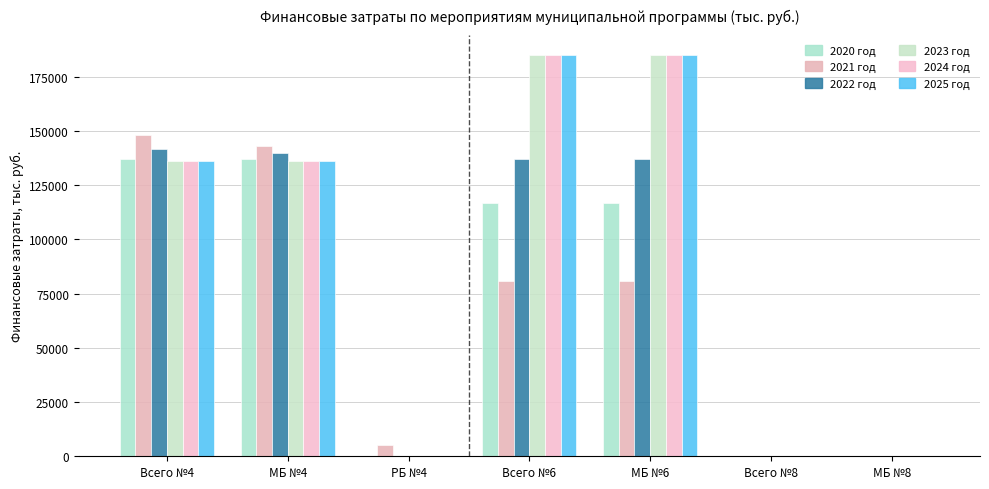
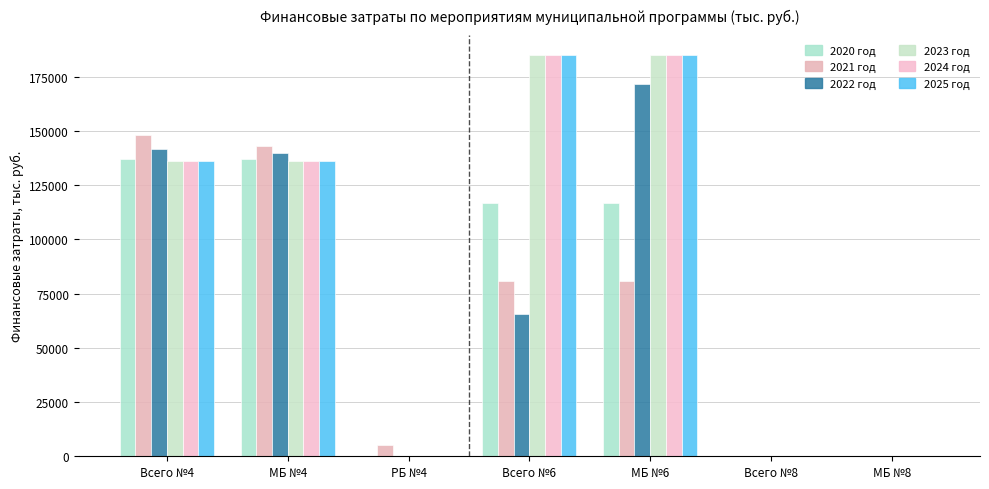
2022 год, Всего №6: 137000 -> 65000
2022 год, МБ №6: 137000 -> 172000
